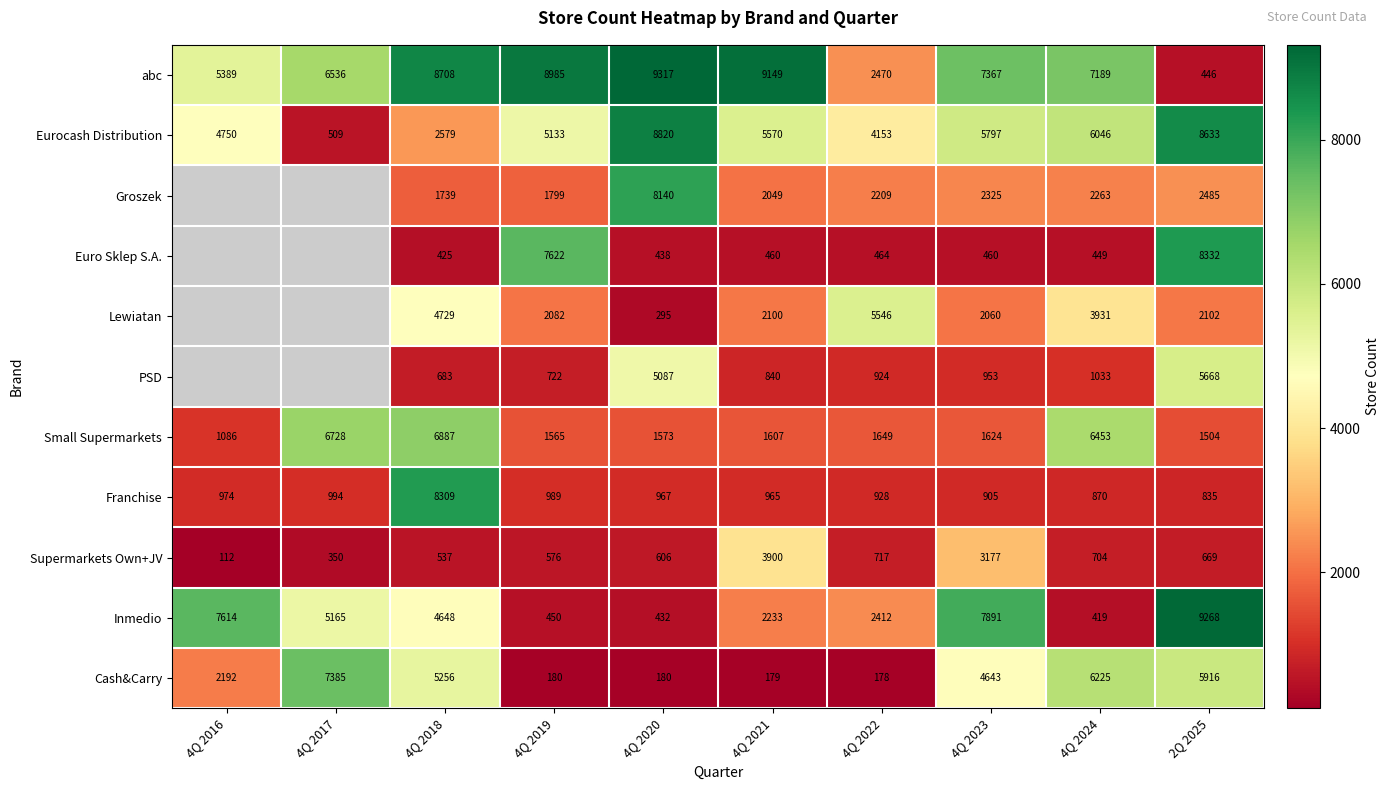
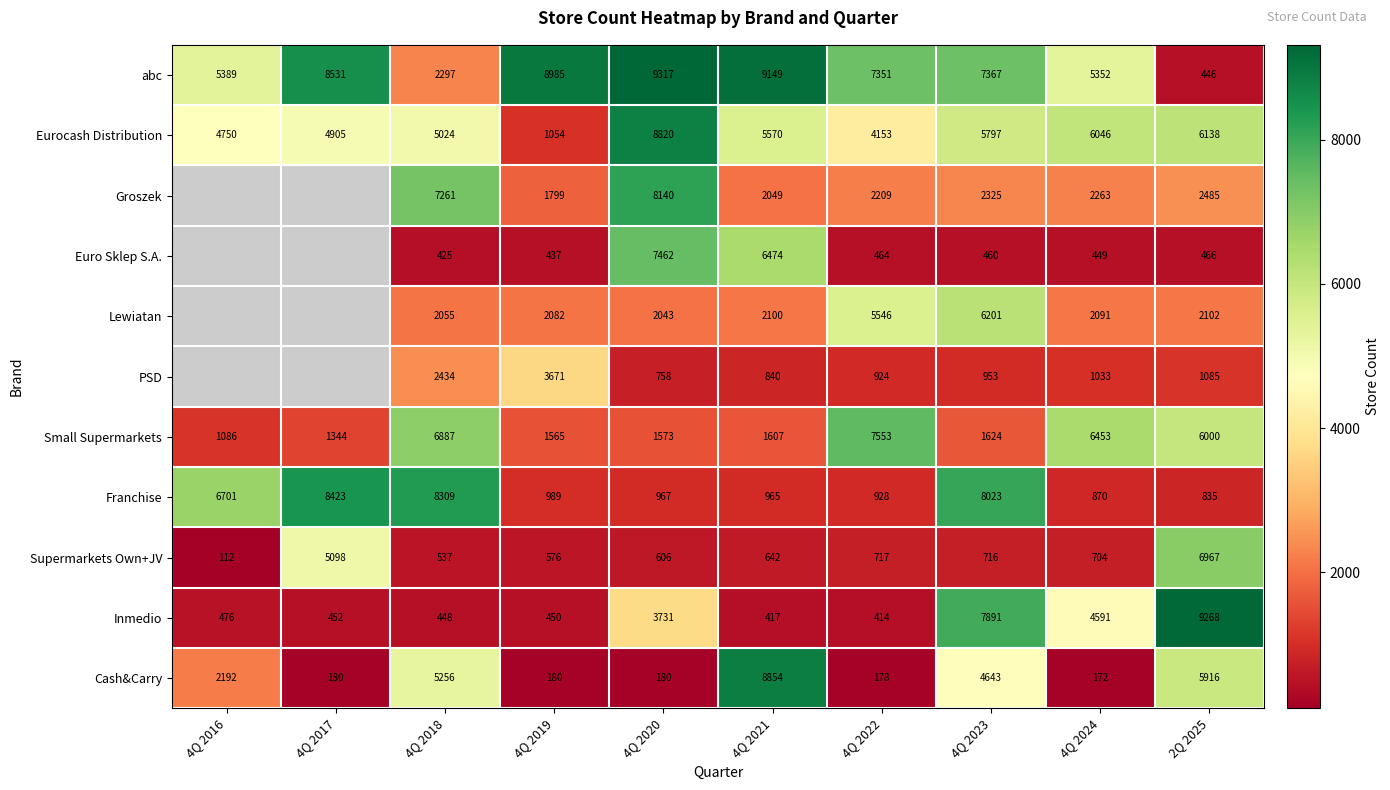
abc, 4Q 2017: 6536 -> 8531
abc, 4Q 2018: 8708 -> 2297
abc, 4Q 2022: 2470 -> 7351
abc, 4Q 2024: 7189 -> 5352
Eurocash Distribution, 4Q 2017: 509 -> 4905
Eurocash Distribution, 4Q 2018: 2579 -> 5024
Eurocash Distribution, 4Q 2019: 5133 -> 1054
Eurocash Distribution, 2Q 2025: 8633 -> 6138
Groszek, 4Q 2018: 1739 -> 7261
Euro Sklep S.A., 4Q 2019: 7622 -> 437
Euro Sklep S.A., 4Q 2020: 438 -> 7462
Euro Sklep S.A., 4Q 2021: 460 -> 6474
Euro Sklep S.A., 2Q 2025: 8332 -> 466
Lewiatan, 4Q 2018: 4729 -> 2055
Lewiatan, 4Q 2020: 295 -> 2043
Lewiatan, 4Q 2023: 2060 -> 6201
Lewiatan, 4Q 2024: 3931 -> 2091
PSD, 4Q 2018: 683 -> 2434
PSD, 4Q 2019: 722 -> 3671
PSD, 4Q 2020: 5087 -> 758
PSD, 2Q 2025: 5668 -> 1085
Small Supermarkets, 4Q 2017: 6728 -> 1344
Small Supermarkets, 4Q 2022: 1649 -> 7553
Small Supermarkets, 2Q 2025: 1504 -> 6000
Franchise, 4Q 2016: 974 -> 6701
Franchise, 4Q 2017: 994 -> 8423
Franchise, 4Q 2023: 905 -> 8023
Supermarkets Own+JV, 4Q 2017: 350 -> 5098
Supermarkets Own+JV, 4Q 2021: 3900 -> 642
Supermarkets Own+JV, 4Q 2023: 3177 -> 716
Supermarkets Own+JV, 2Q 2025: 669 -> 6967
Inmedio, 4Q 2016: 7614 -> 476
Inmedio, 4Q 2017: 5165 -> 452
Inmedio, 4Q 2018: 4648 -> 448
Inmedio, 4Q 2020: 432 -> 3731
Inmedio, 4Q 2021: 2233 -> 417
Inmedio, 4Q 2022: 2412 -> 414
Inmedio, 4Q 2024: 419 -> 4591
Cash&Carry, 4Q 2017: 7385 -> 180
Cash&Carry, 4Q 2021: 179 -> 8854
Cash&Carry, 4Q 2024: 6225 -> 172
